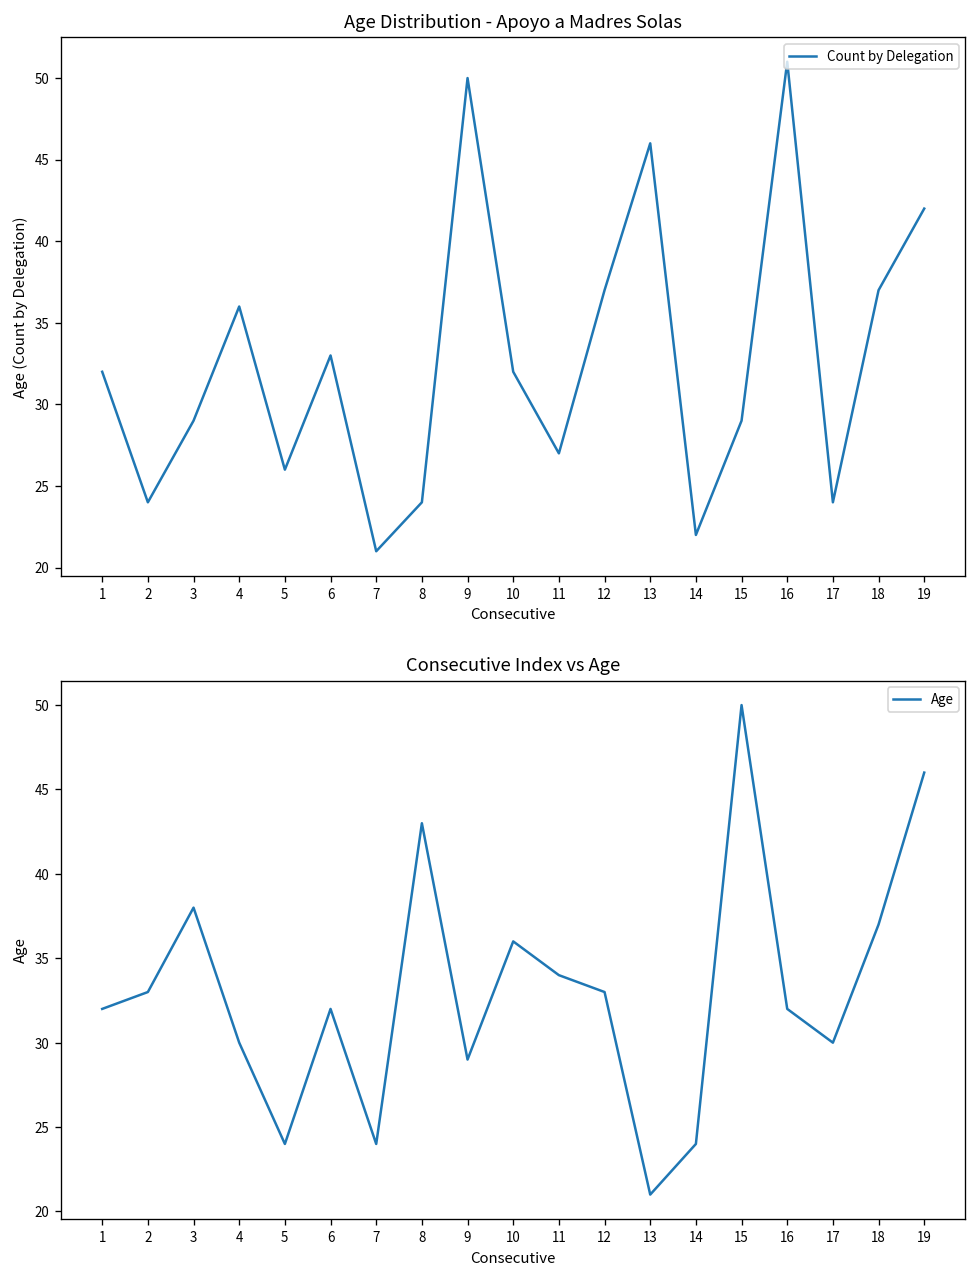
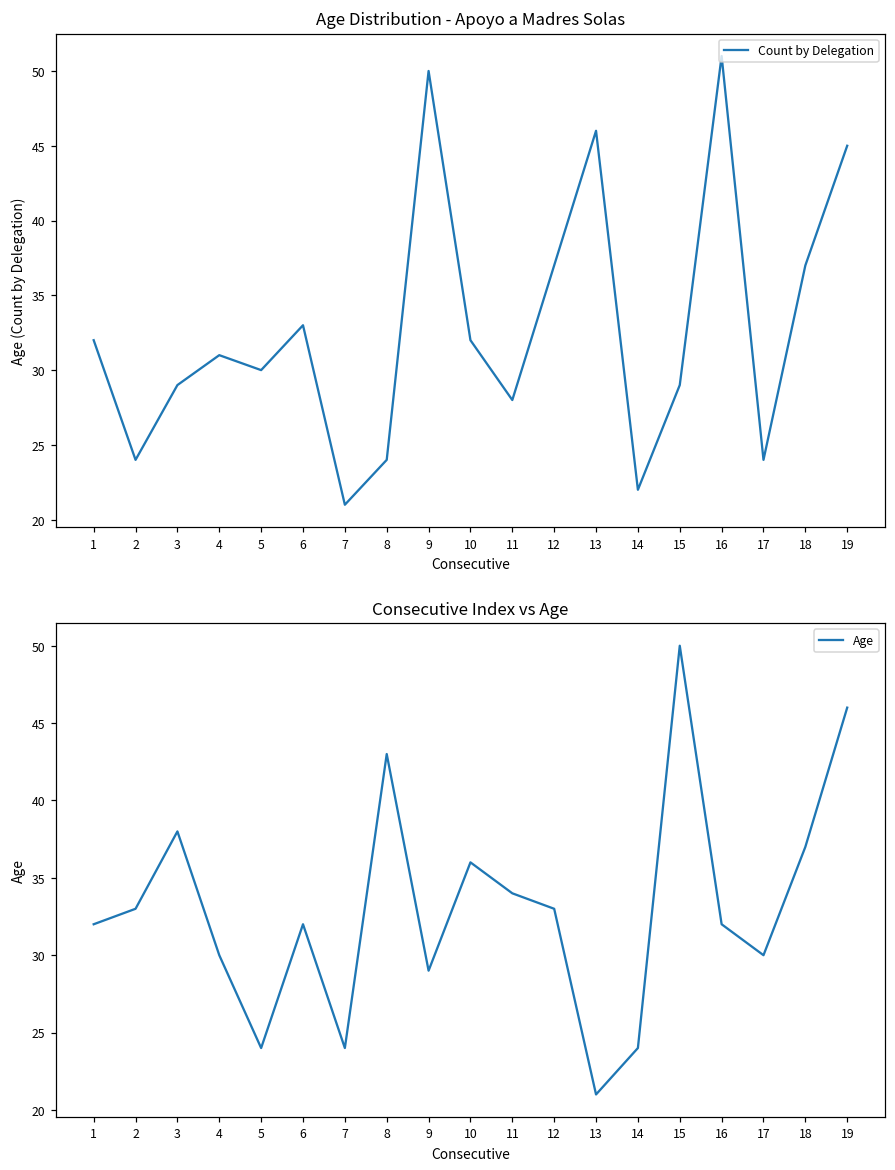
Age Distribution - Apoyo a Madres Solas, 4: 36 -> 31
Age Distribution - Apoyo a Madres Solas, 5: 26 -> 30
Age Distribution - Apoyo a Madres Solas, 11: 27 -> 28
Age Distribution - Apoyo a Madres Solas, 19: 42 -> 45
